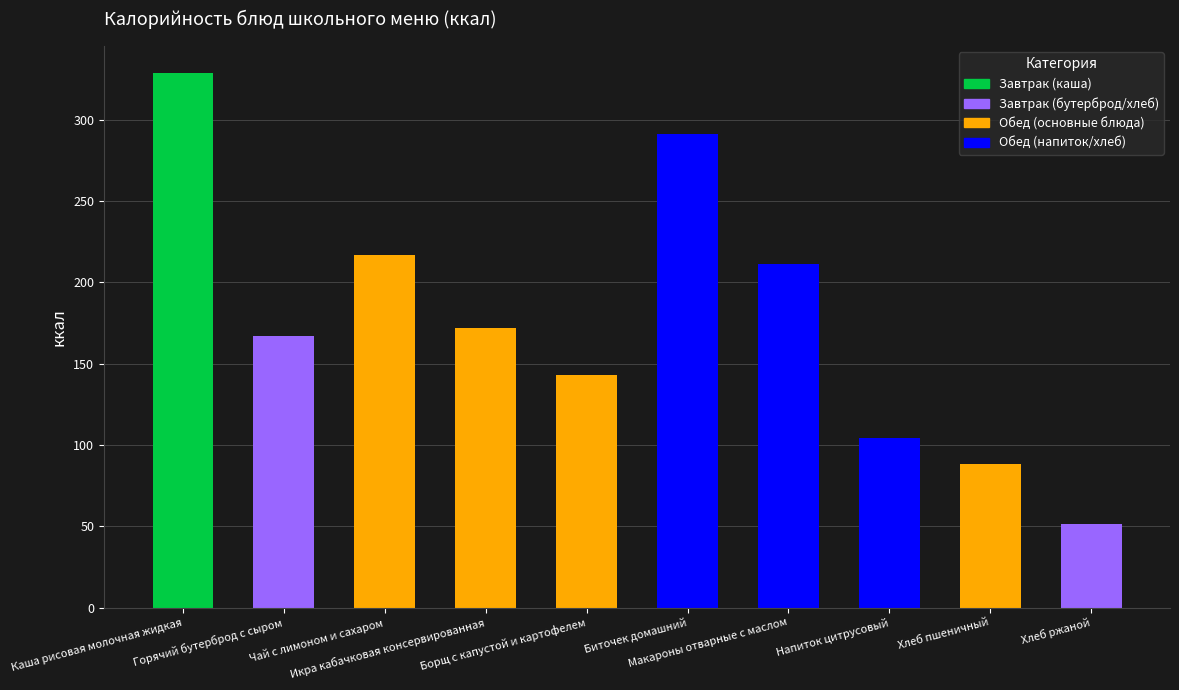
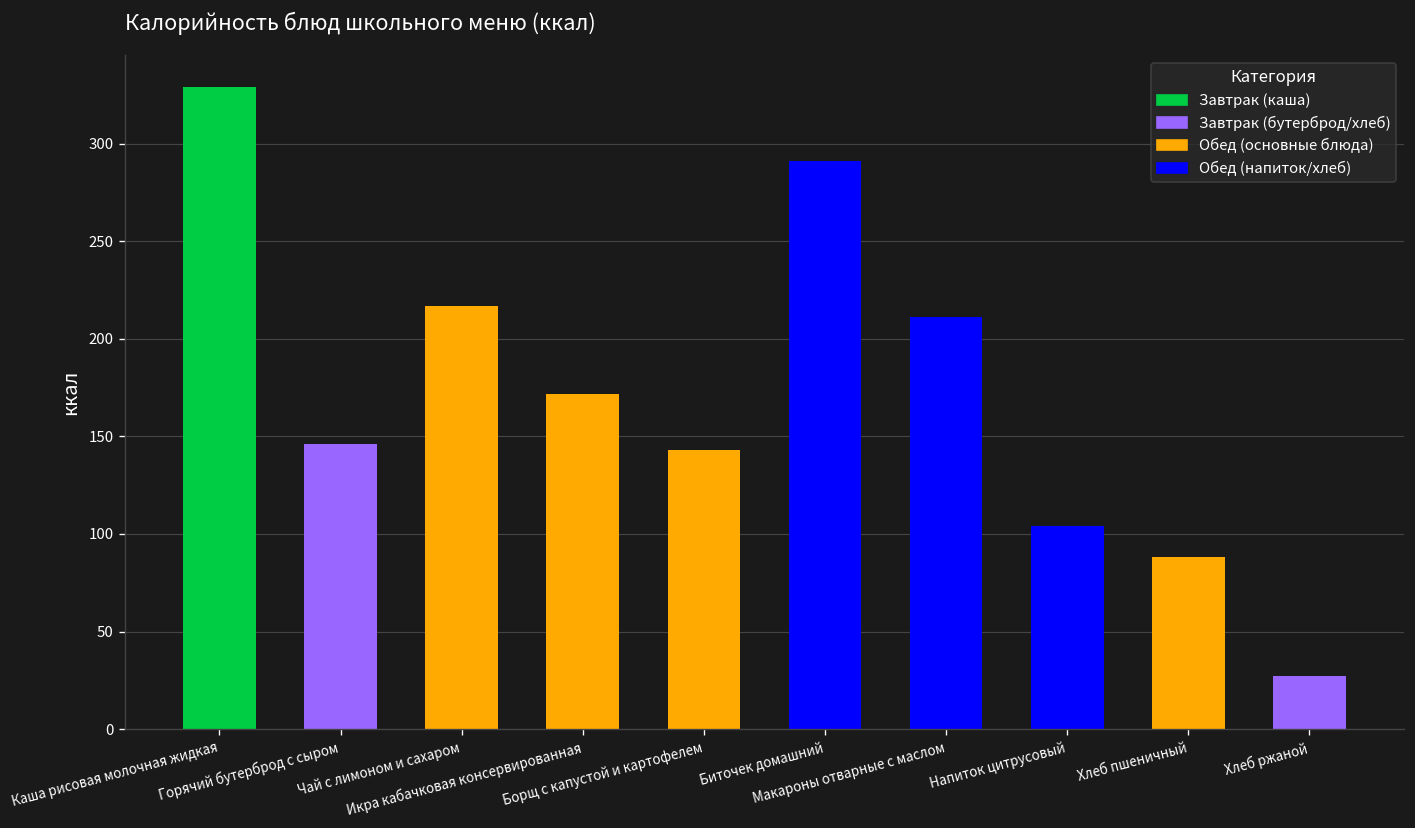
Горячий бутерброд с сыром: 167 -> 146
Хлеб ржаной: 51 -> 27
